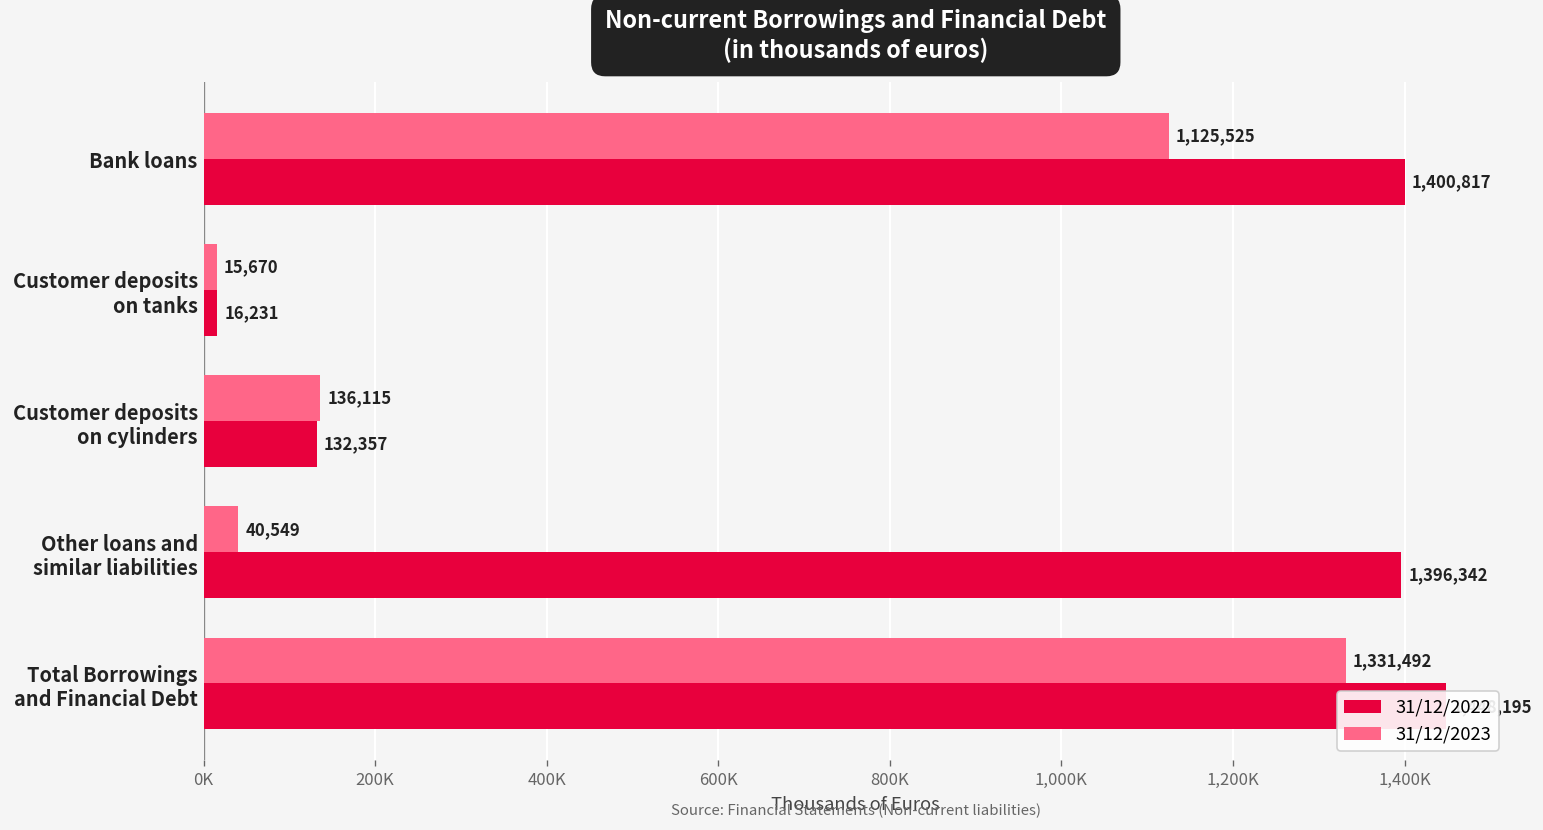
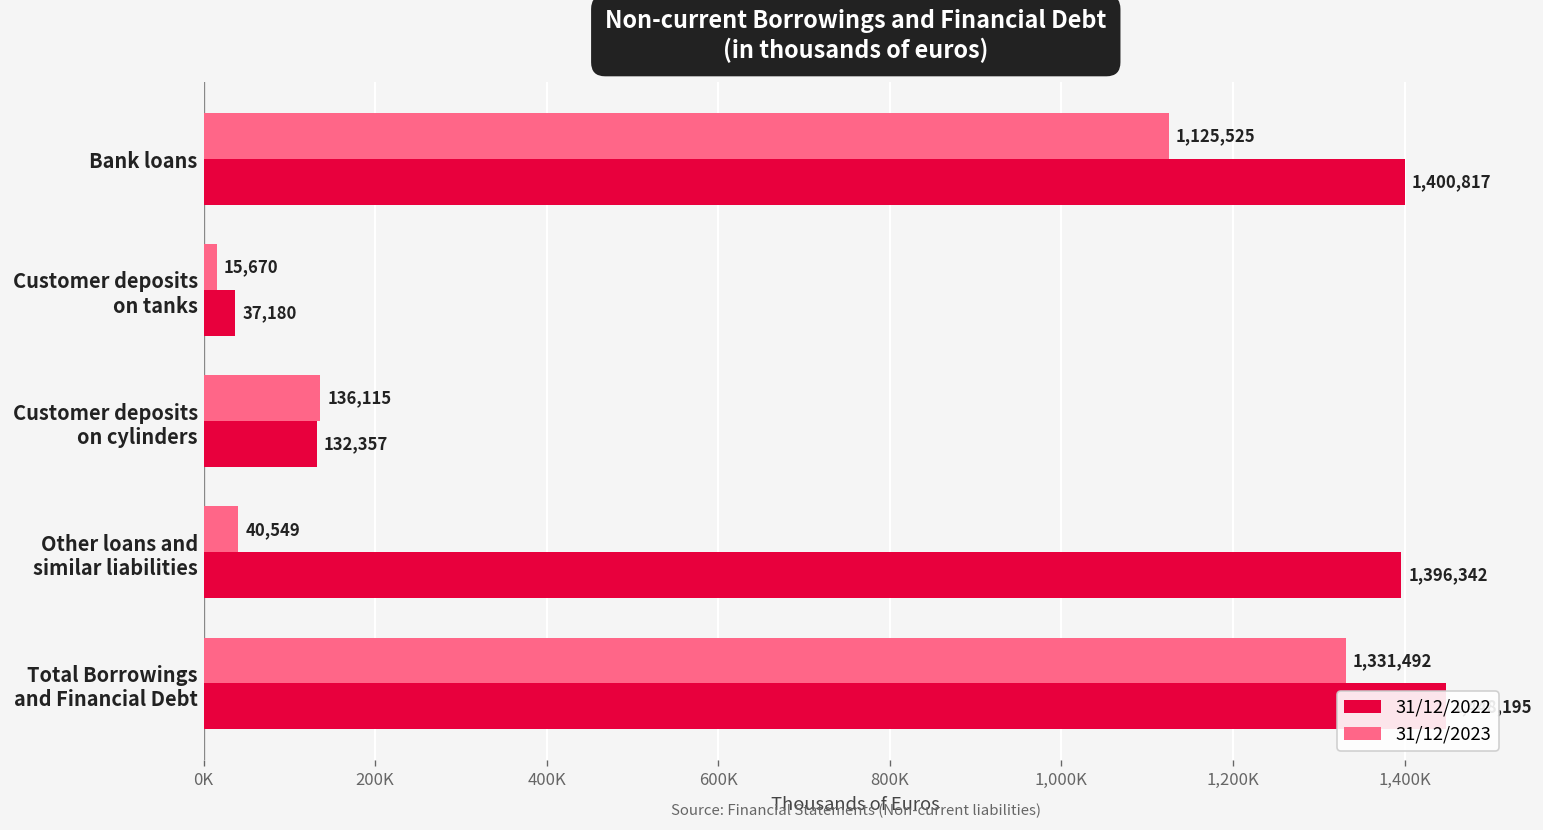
31/12/2022, Customer deposits on tanks: 16,231 -> 37,180
